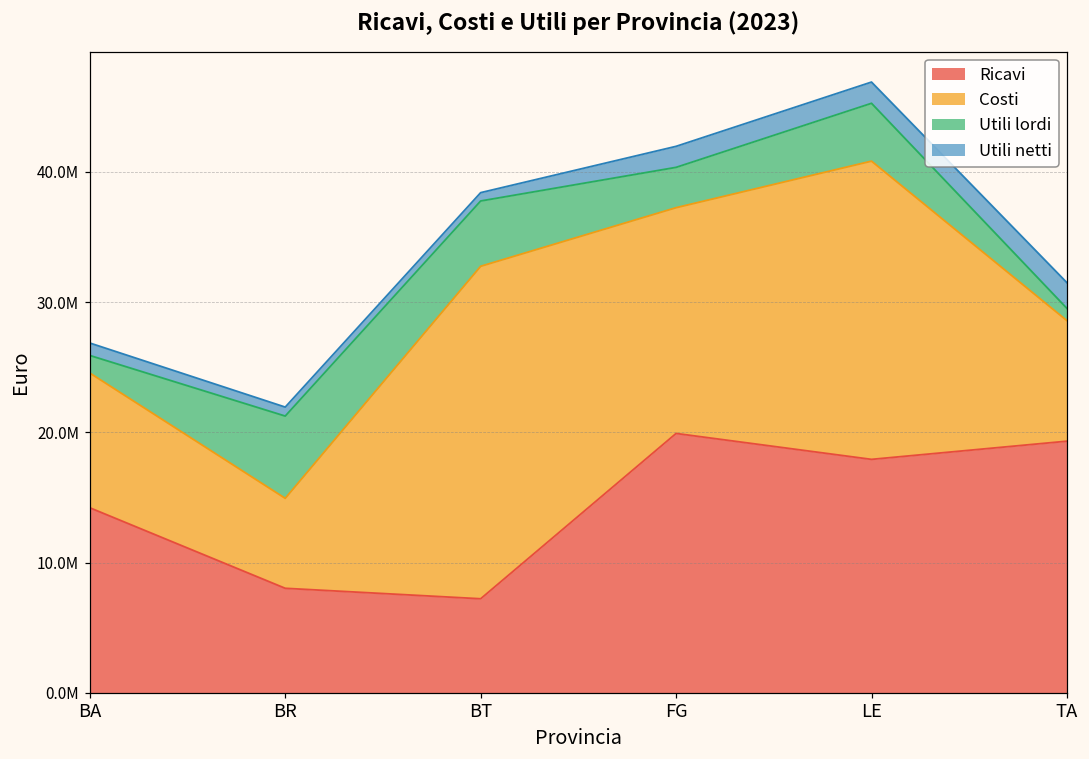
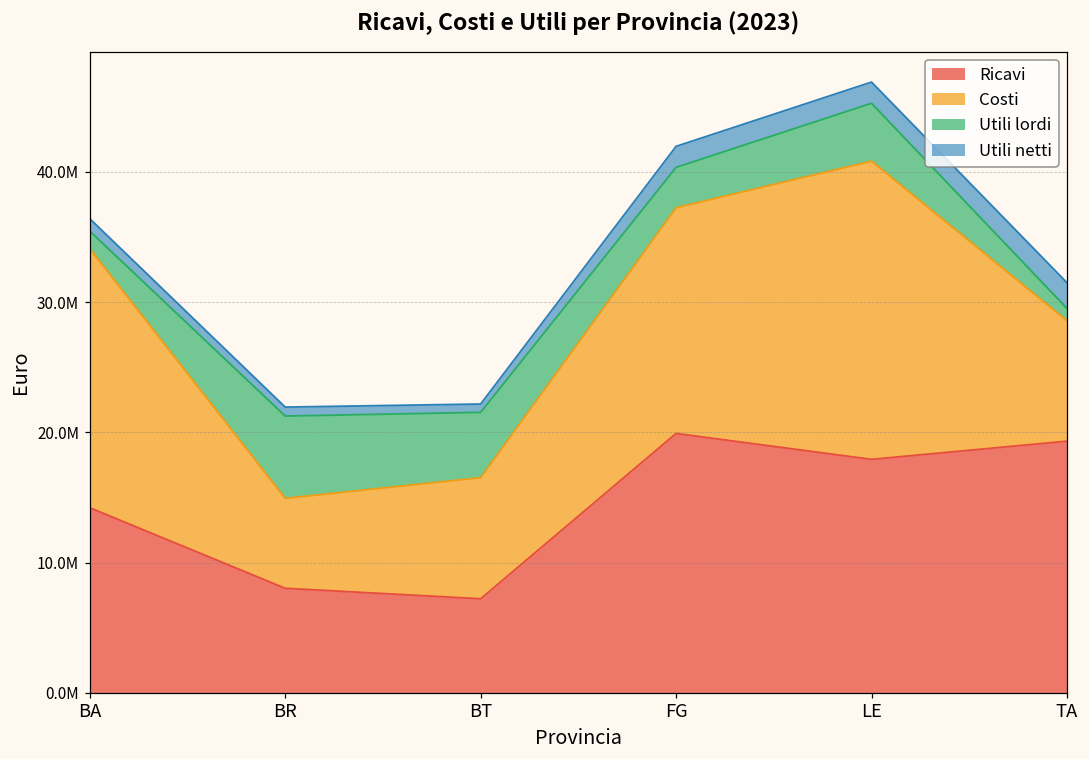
Costi, BA: 10400000 -> 19900000
Costi, BT: 25500000 -> 9300000
